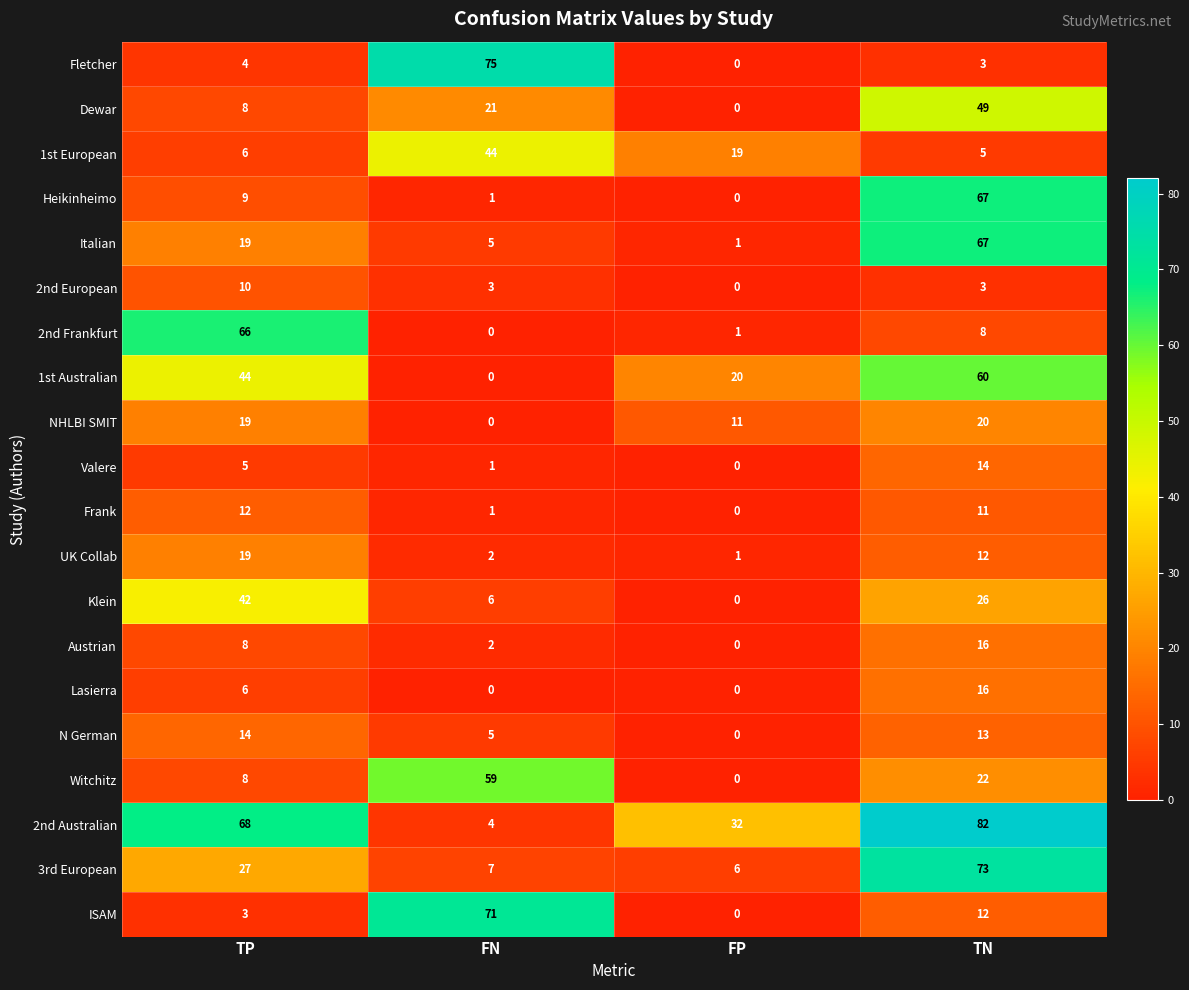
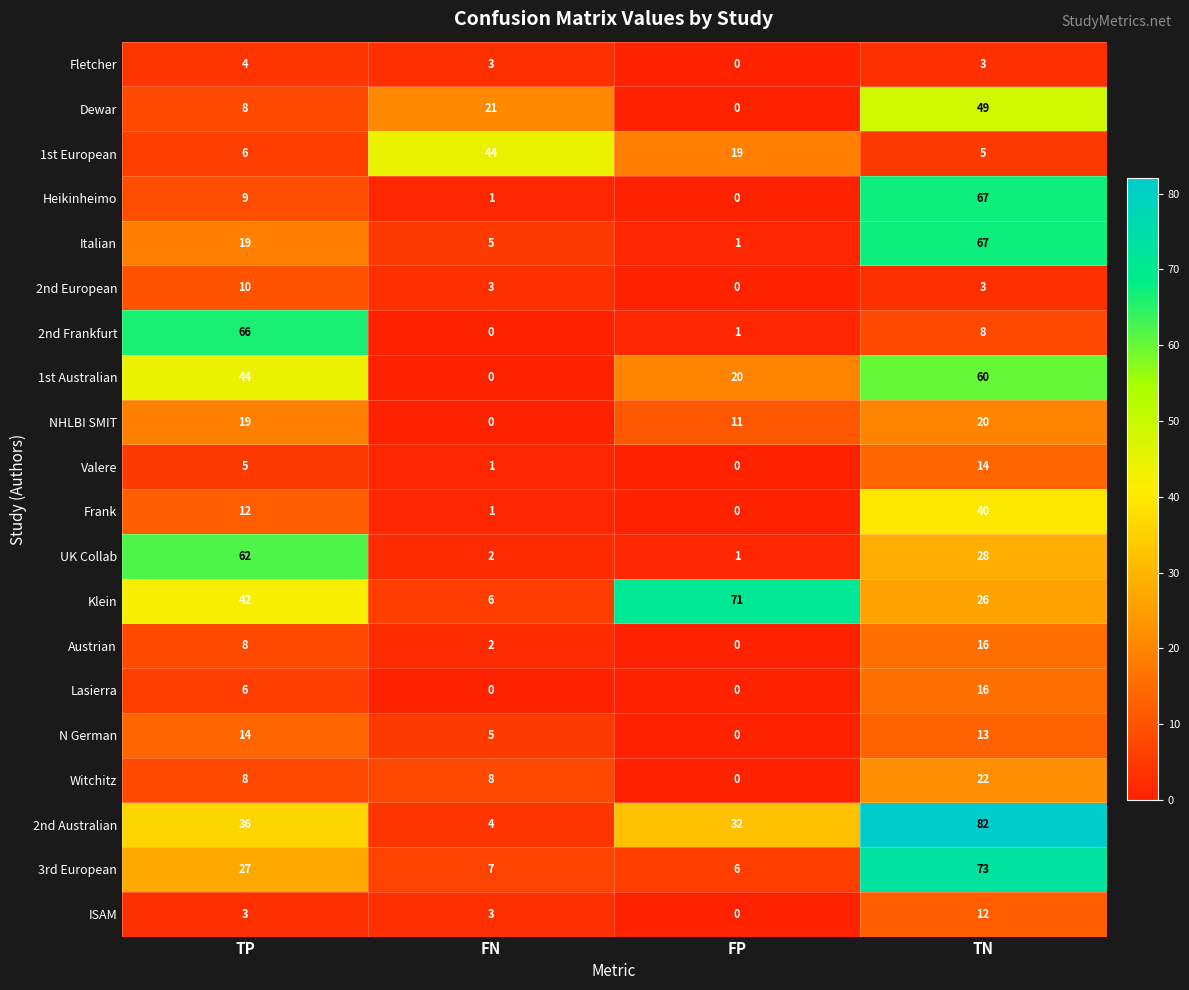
Fletcher, FN: 75 -> 3
Frank, TN: 11 -> 40
UK Collab, TP: 19 -> 62
UK Collab, TN: 12 -> 28
Klein, FP: 0 -> 71
Witchitz, FN: 59 -> 8
2nd Australian, TP: 68 -> 36
ISAM, FN: 71 -> 3
